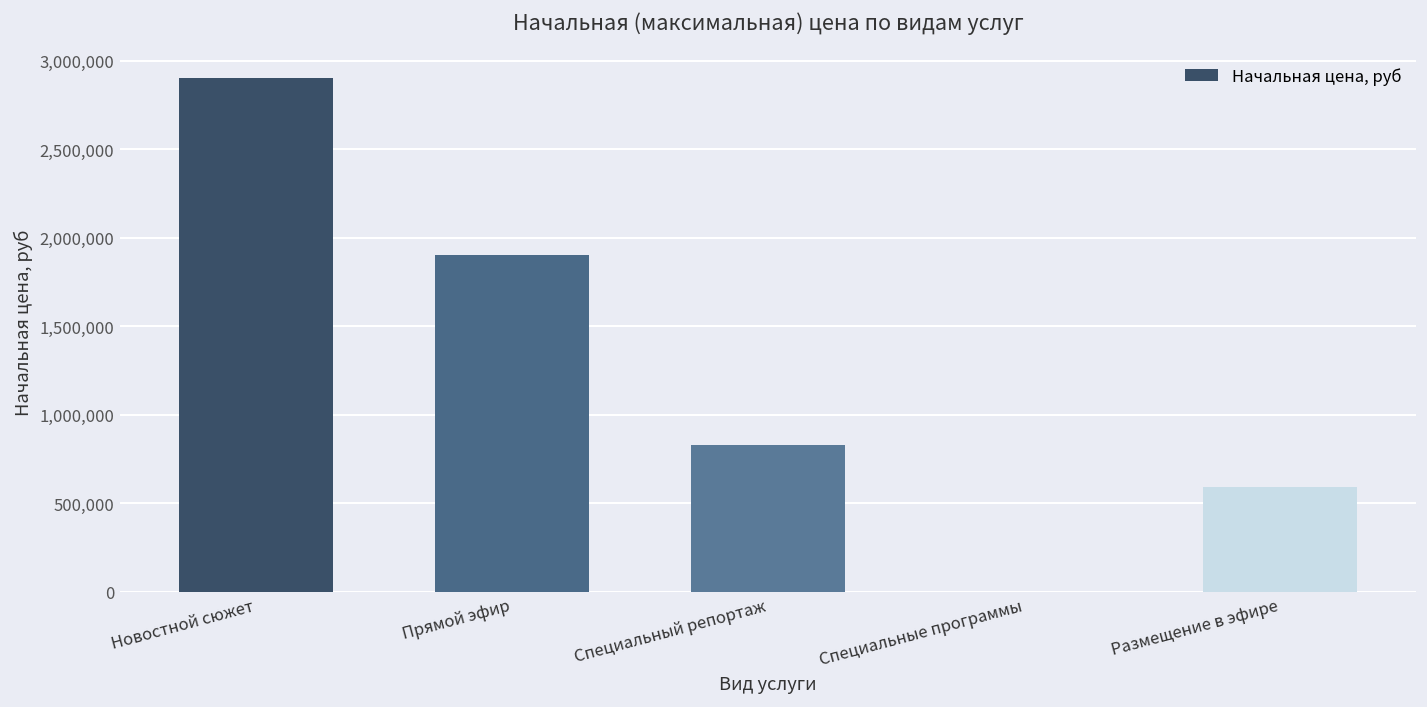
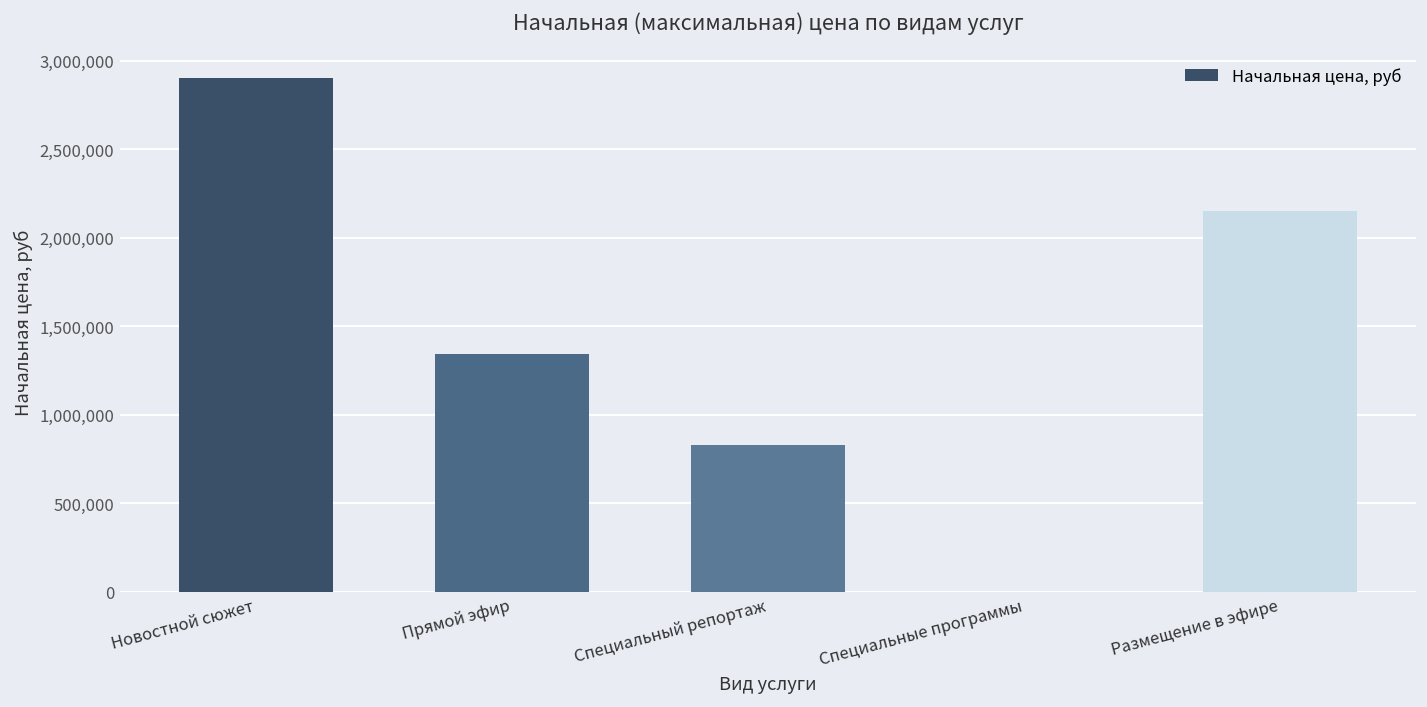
Прямой эфир: 1,900,000 -> 1,340,000
Размещение в эфире: 590,000 -> 2,150,000
